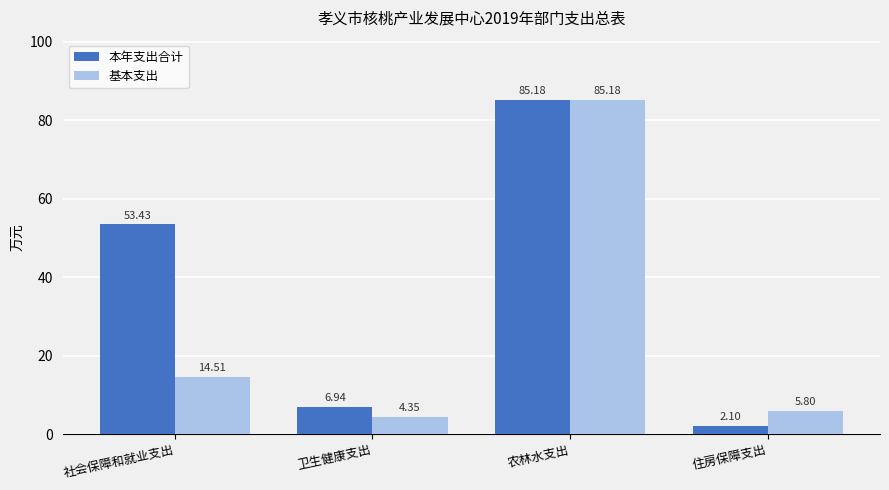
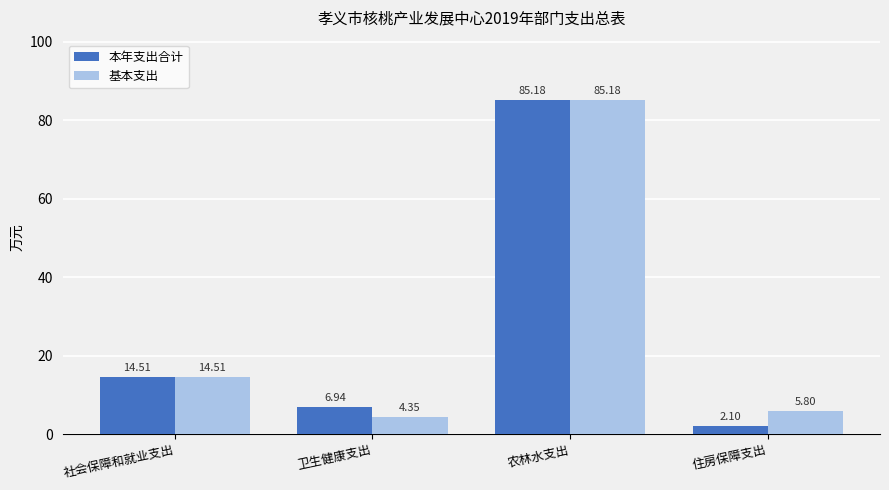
本年支出合计, 社会保障和就业支出: 53.43 -> 14.51
